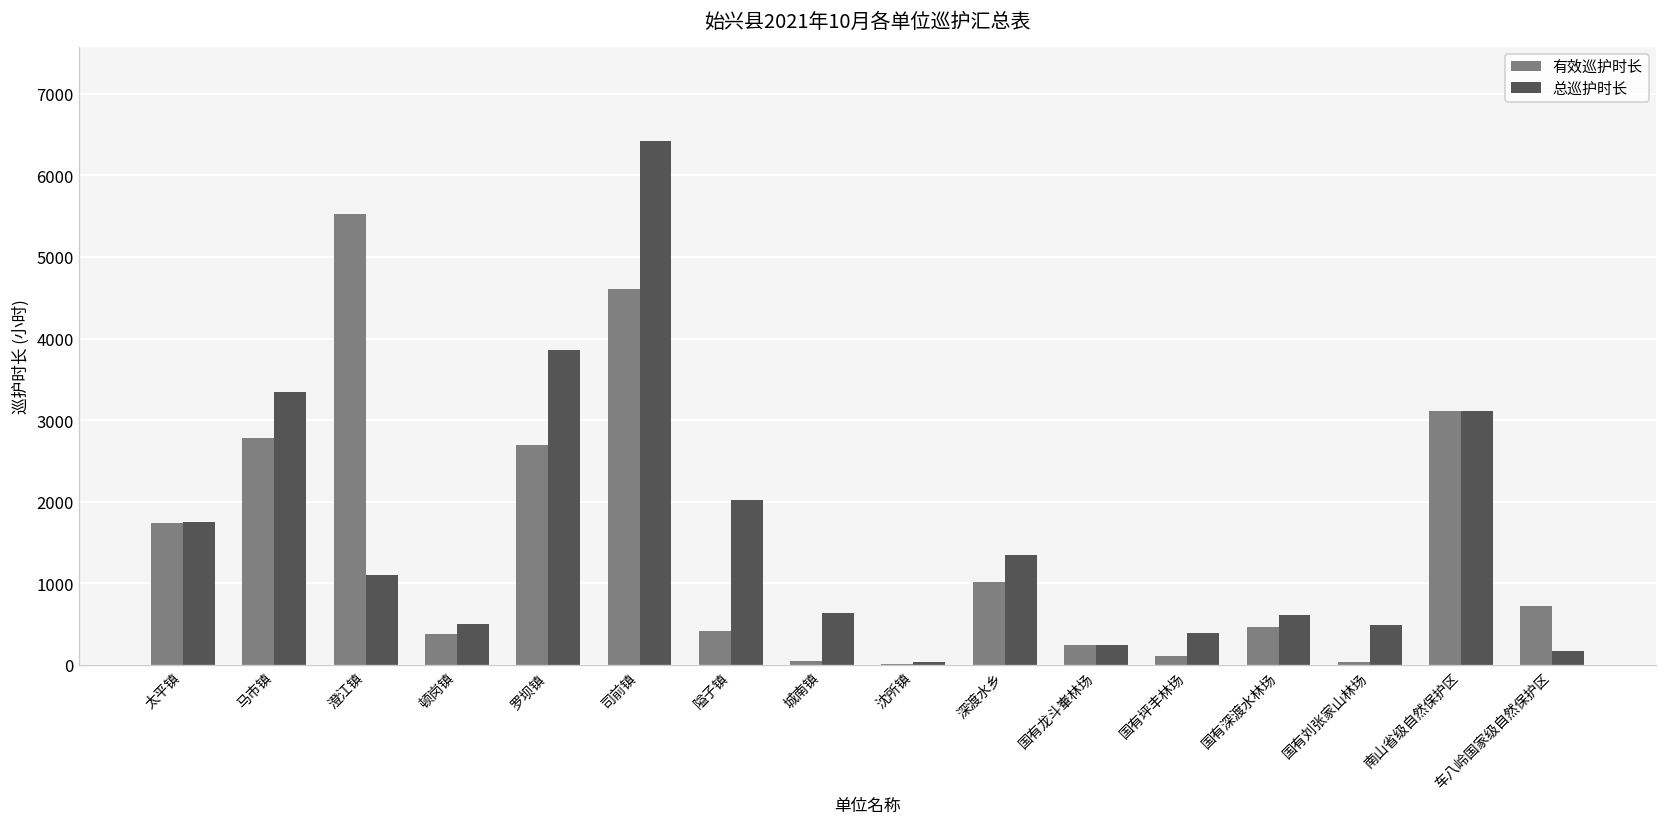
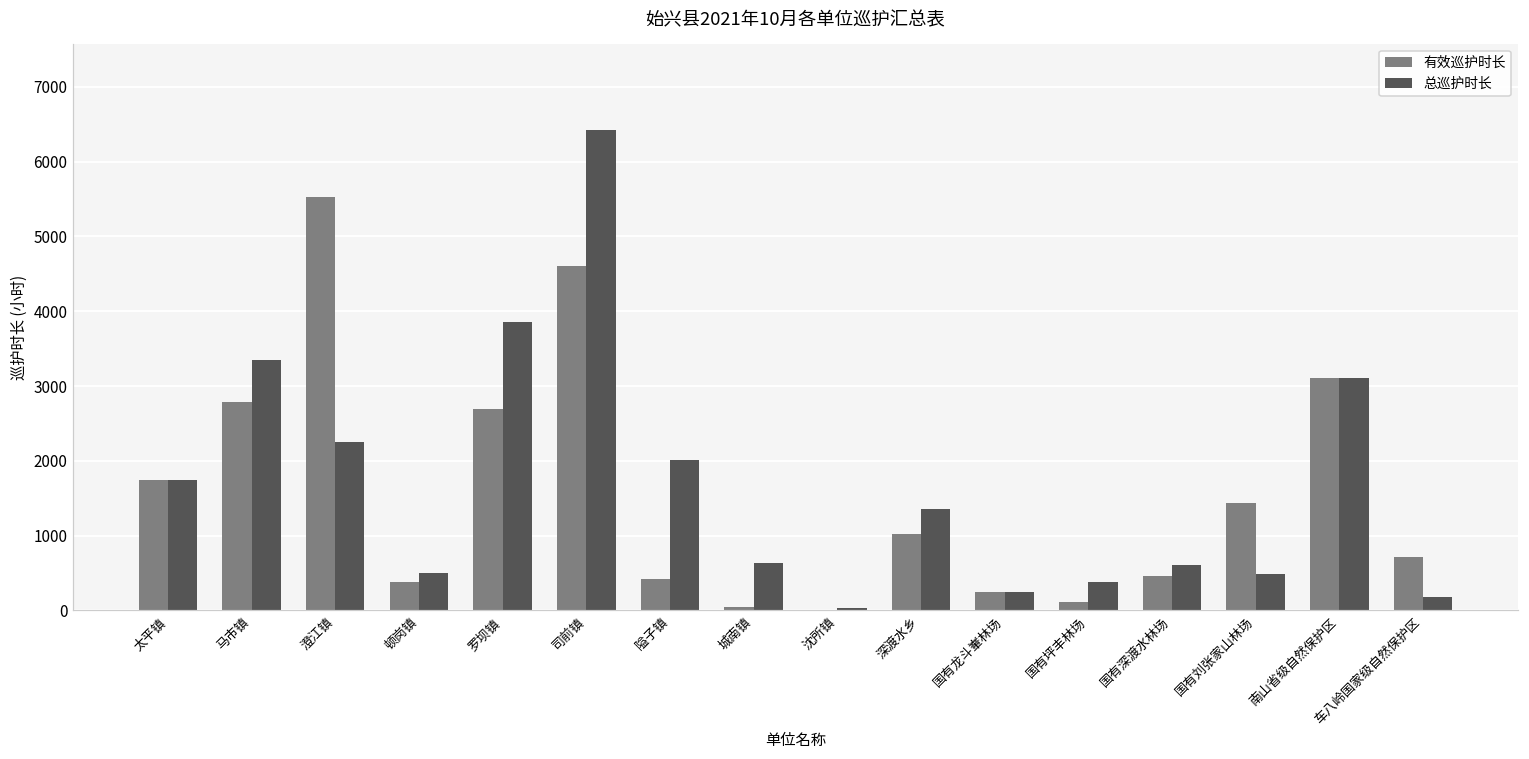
总巡护时长, 澄江镇: 1100 -> 2300
有效巡护时长, 国有刘张家山林场: 0 -> 1400
